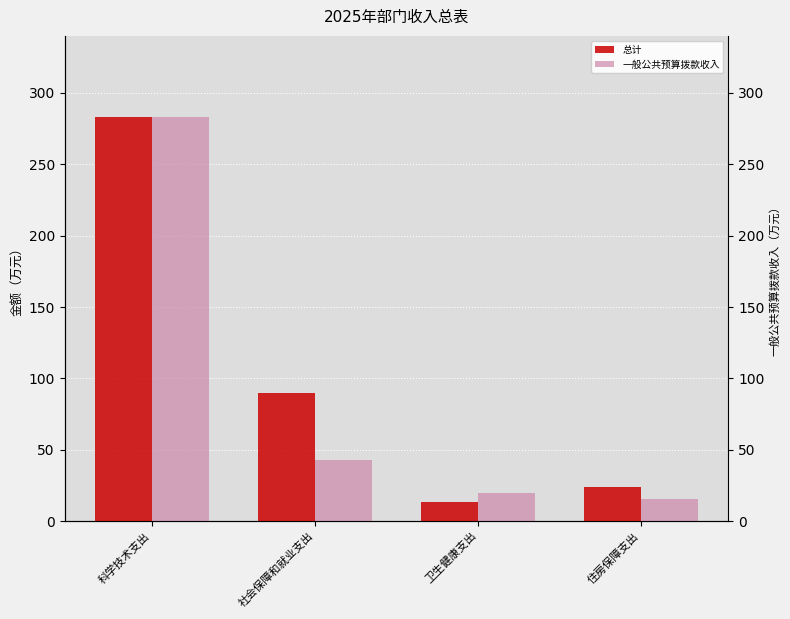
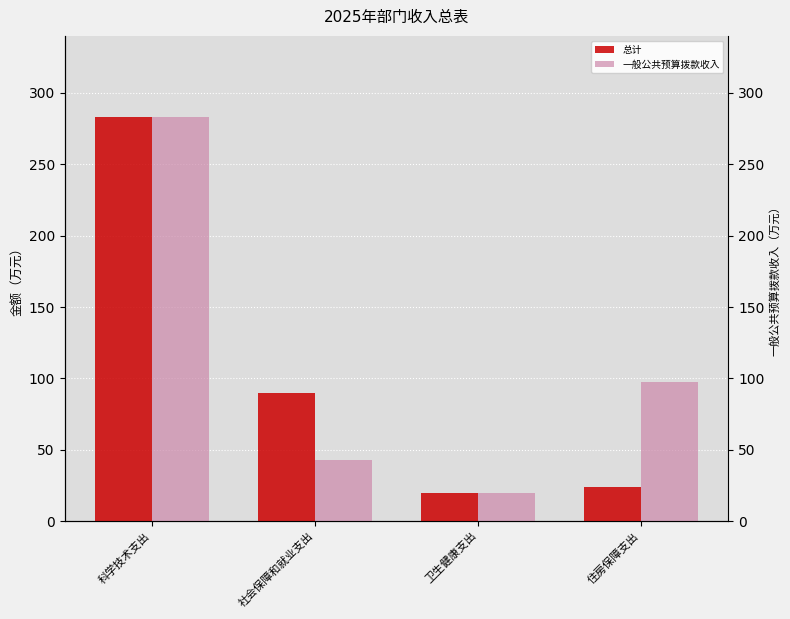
总计, 卫生健康支出: 13 -> 20
一般公共预算拨款收入, 住房保障支出: 15 -> 97
